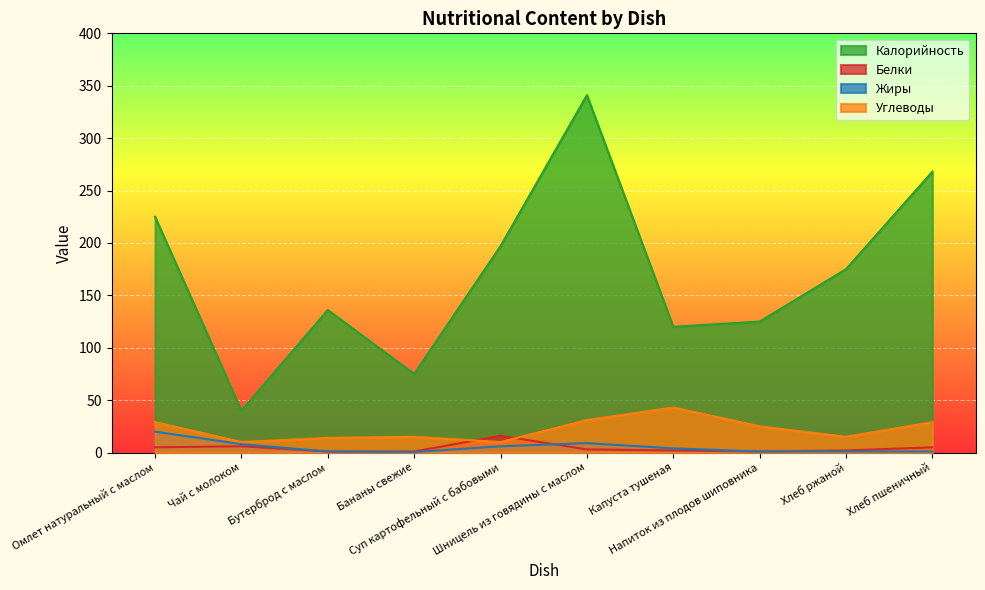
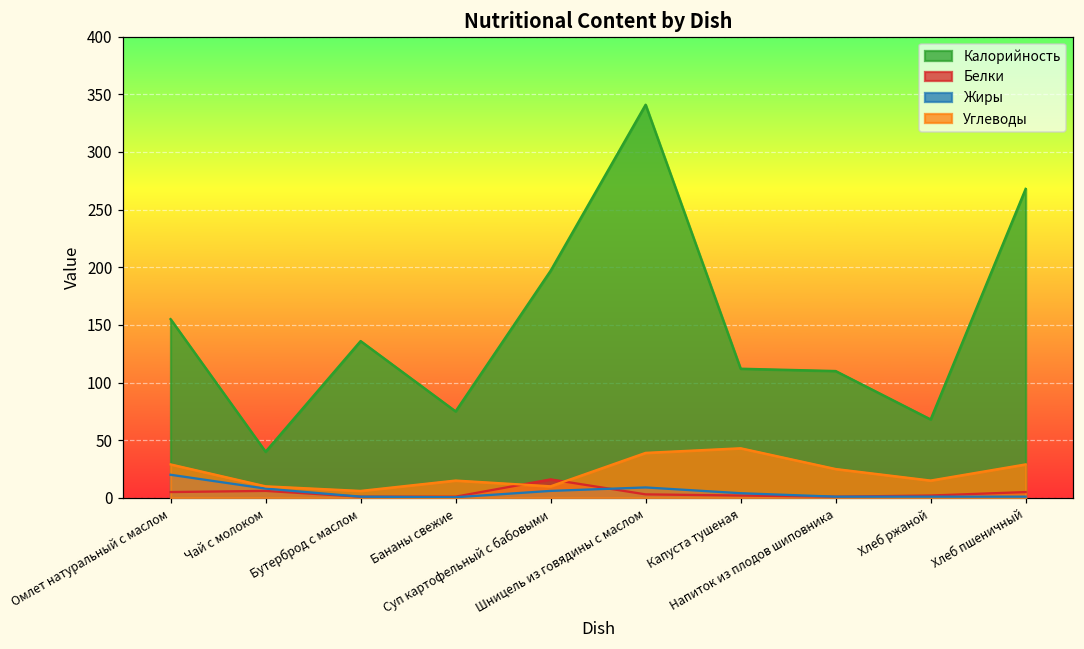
Калорийность, Омлет натуральный с маслом: 225 -> 155
Углеводы, Бутерброд с маслом: 14 -> 6
Углеводы, Шницель из говядины с маслом: 31 -> 39
Калорийность, Капуста тушеная: 120 -> 112
Калорийность, Напиток из плодов шиповника: 125 -> 110
Калорийность, Хлеб ржаной: 175 -> 68
